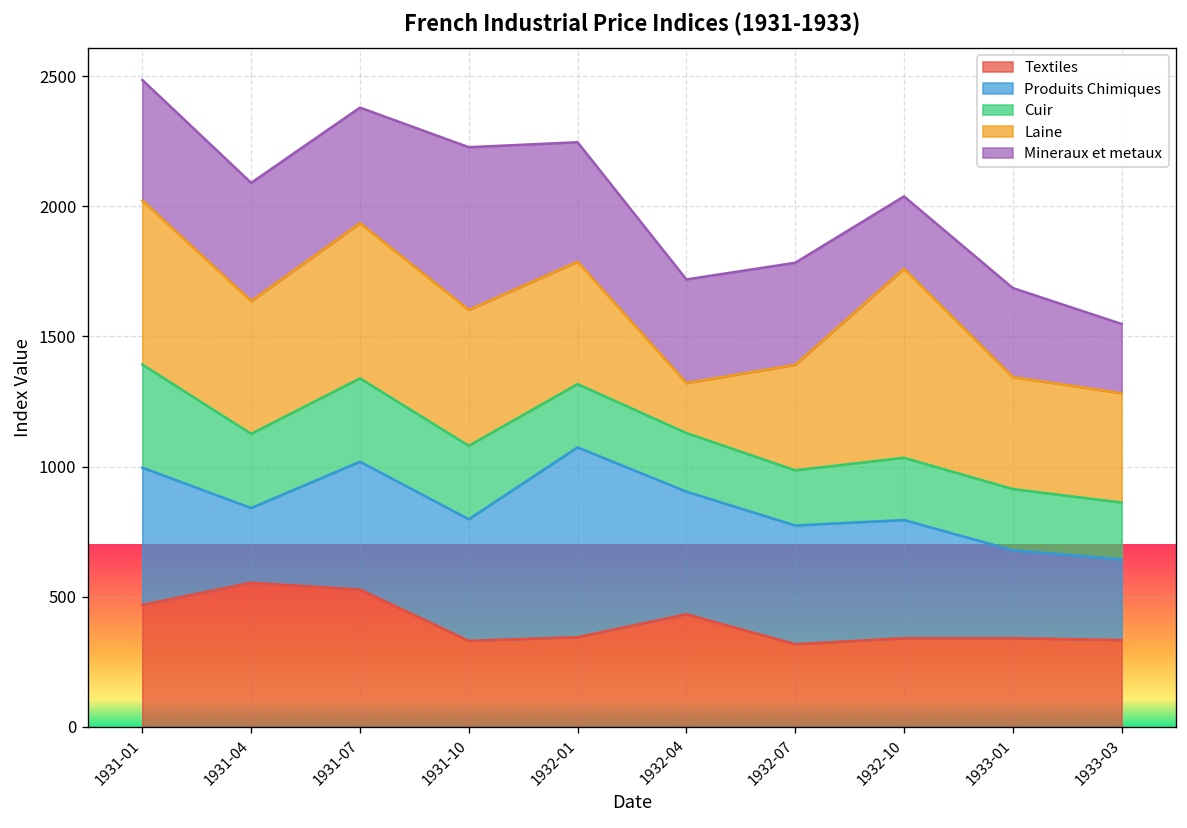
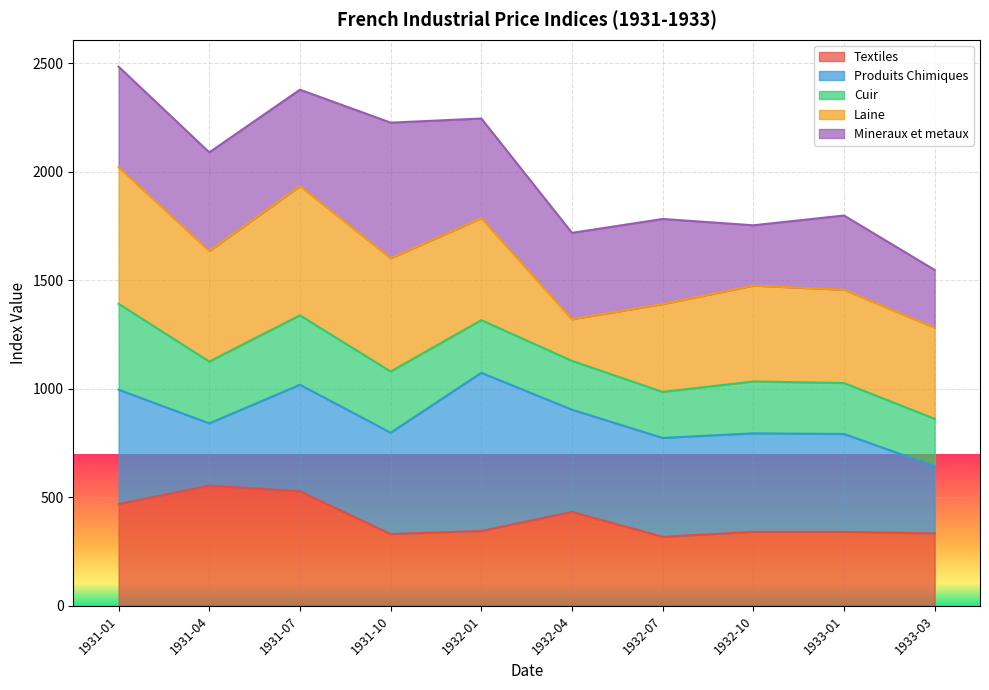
Laine, 1932-10: 730 -> 440
Produits Chimiques, 1933-01: 340 -> 450
